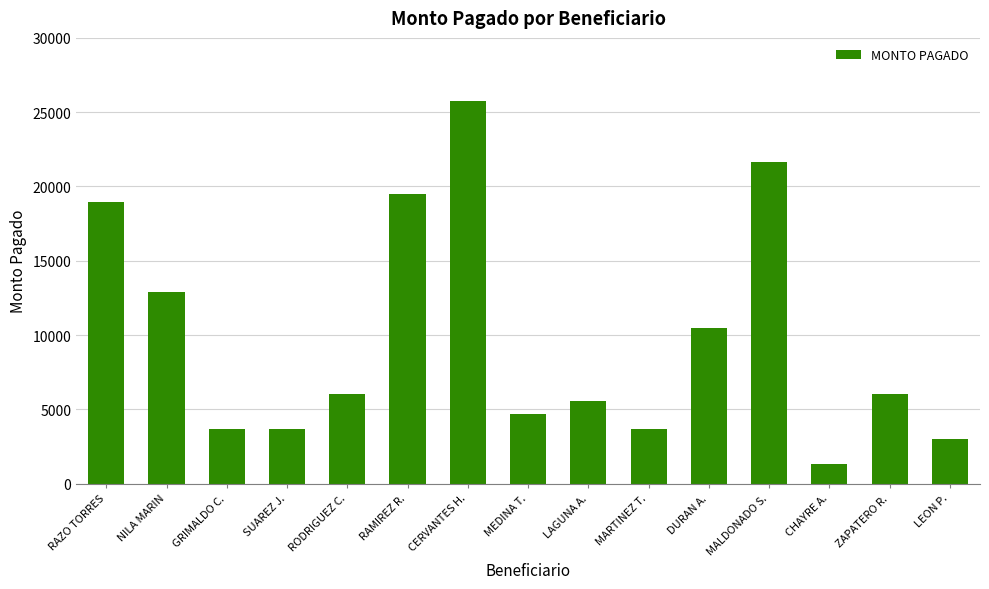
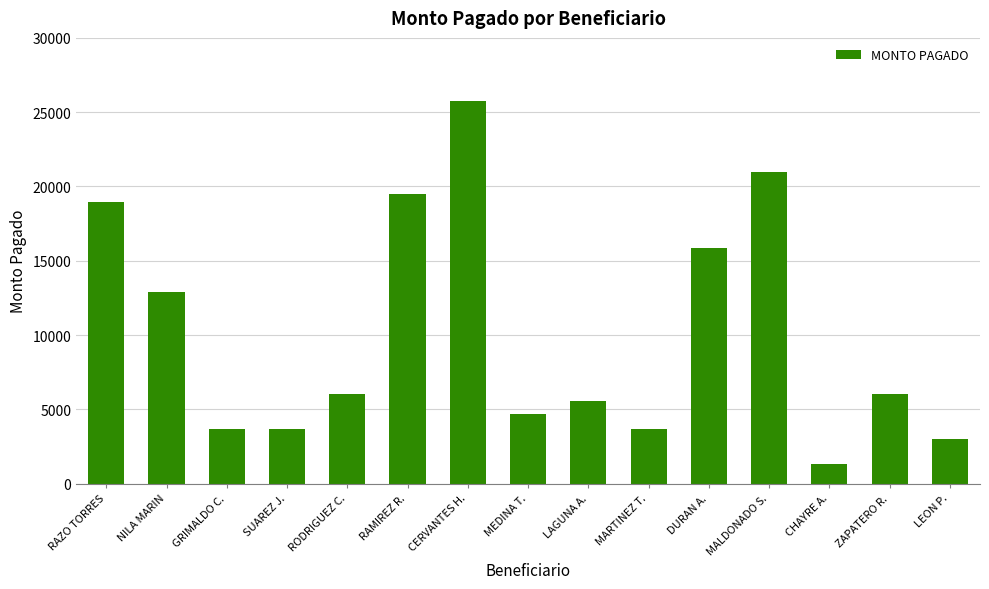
DURAN A.: 10500 -> 15900
MALDONADO S.: 21700 -> 21000
